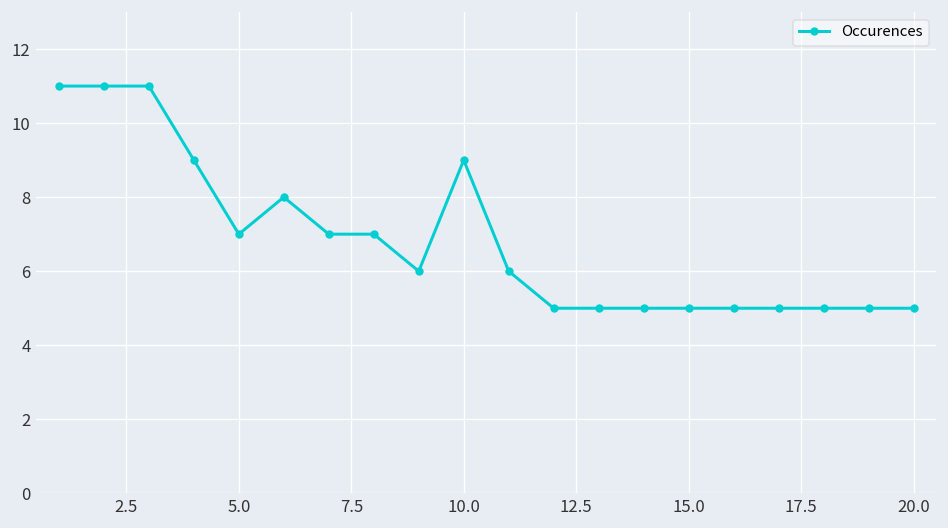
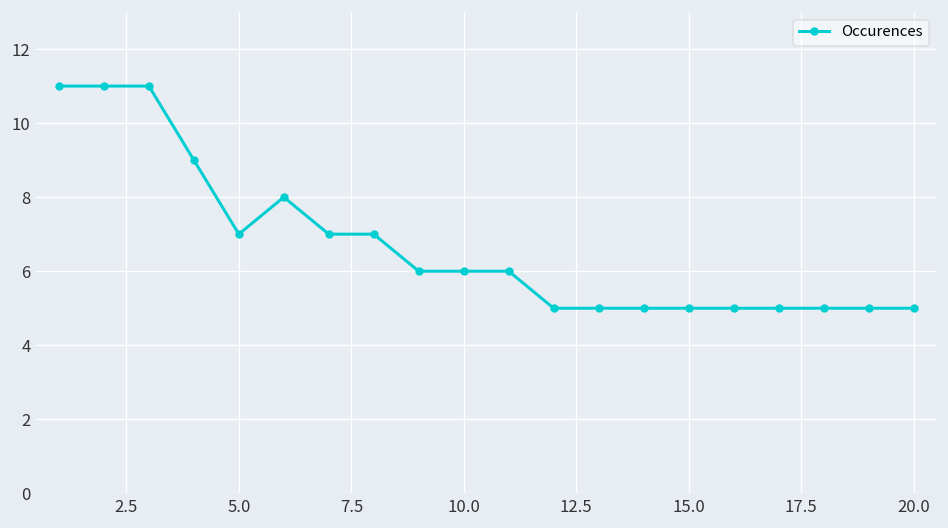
10.0: 9 -> 6
